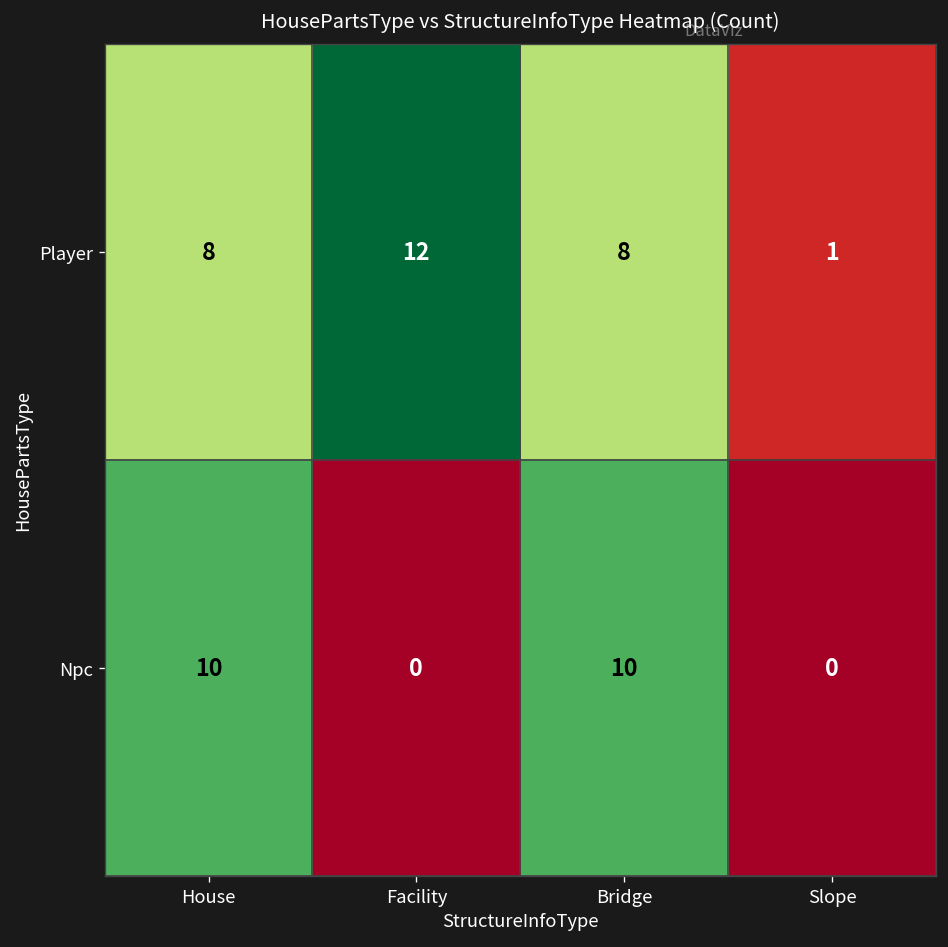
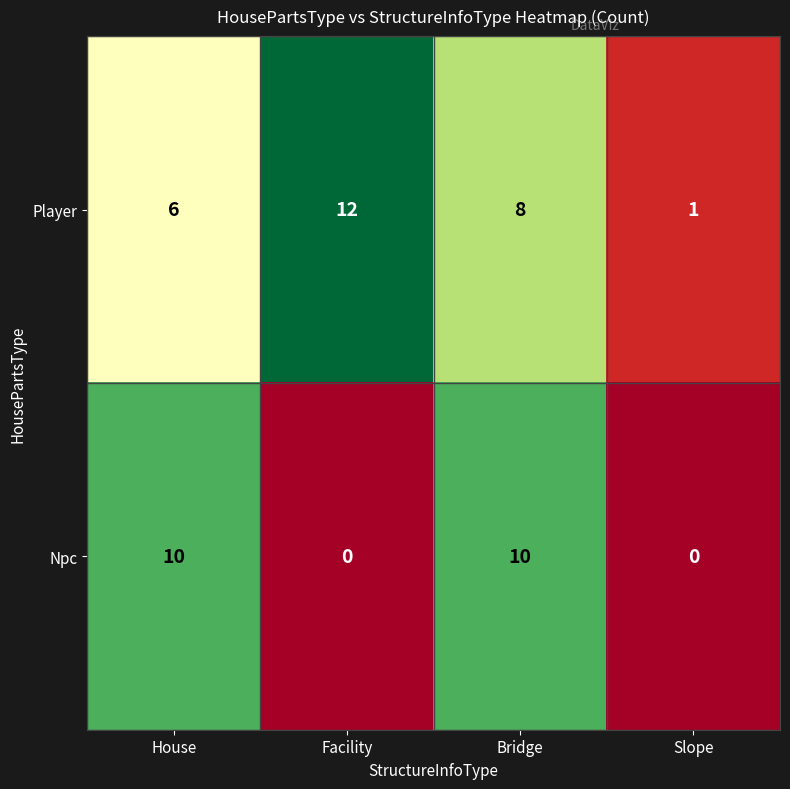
Player, House: 8 -> 6
